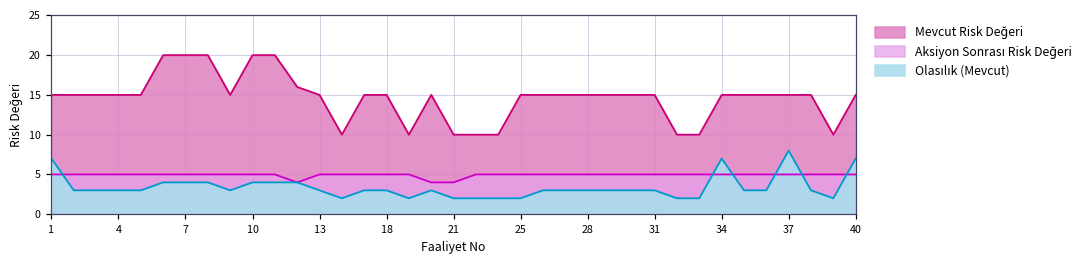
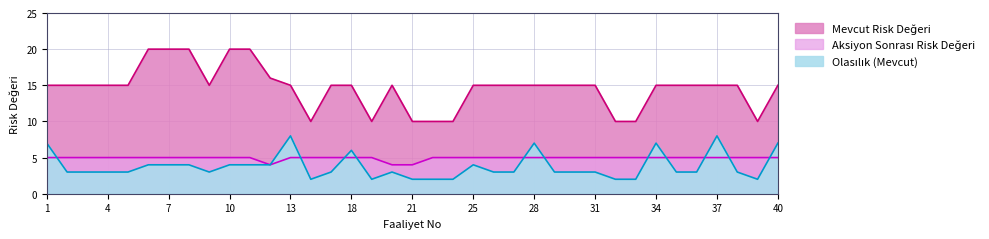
Olasılık (Mevcut), 13: 3 -> 8
Olasılık (Mevcut), 18: 3 -> 6
Olasılık (Mevcut), 25: 2 -> 4
Olasılık (Mevcut), 28: 3 -> 7
